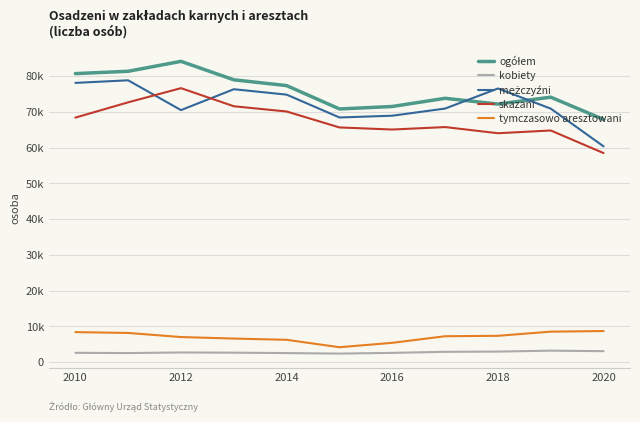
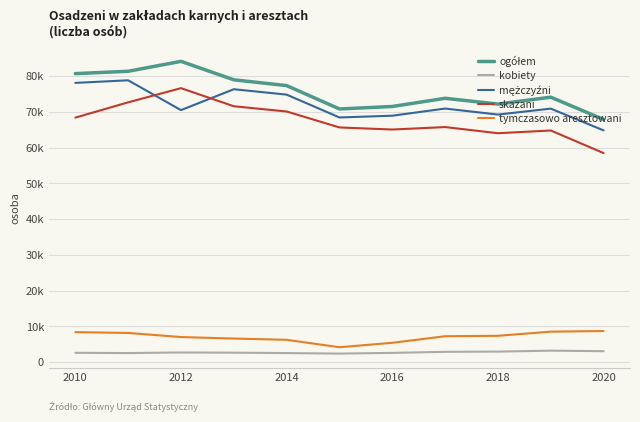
mężczyźni, 2018: 77000 -> 69000
mężczyźni, 2020: 60000 -> 65000
